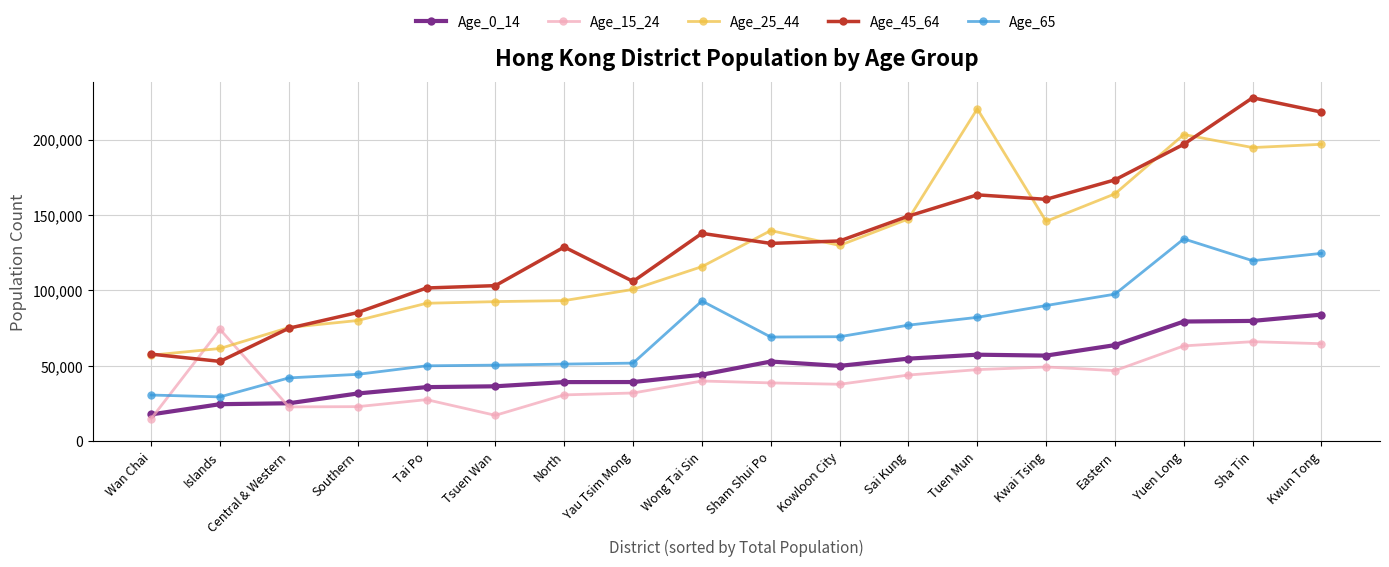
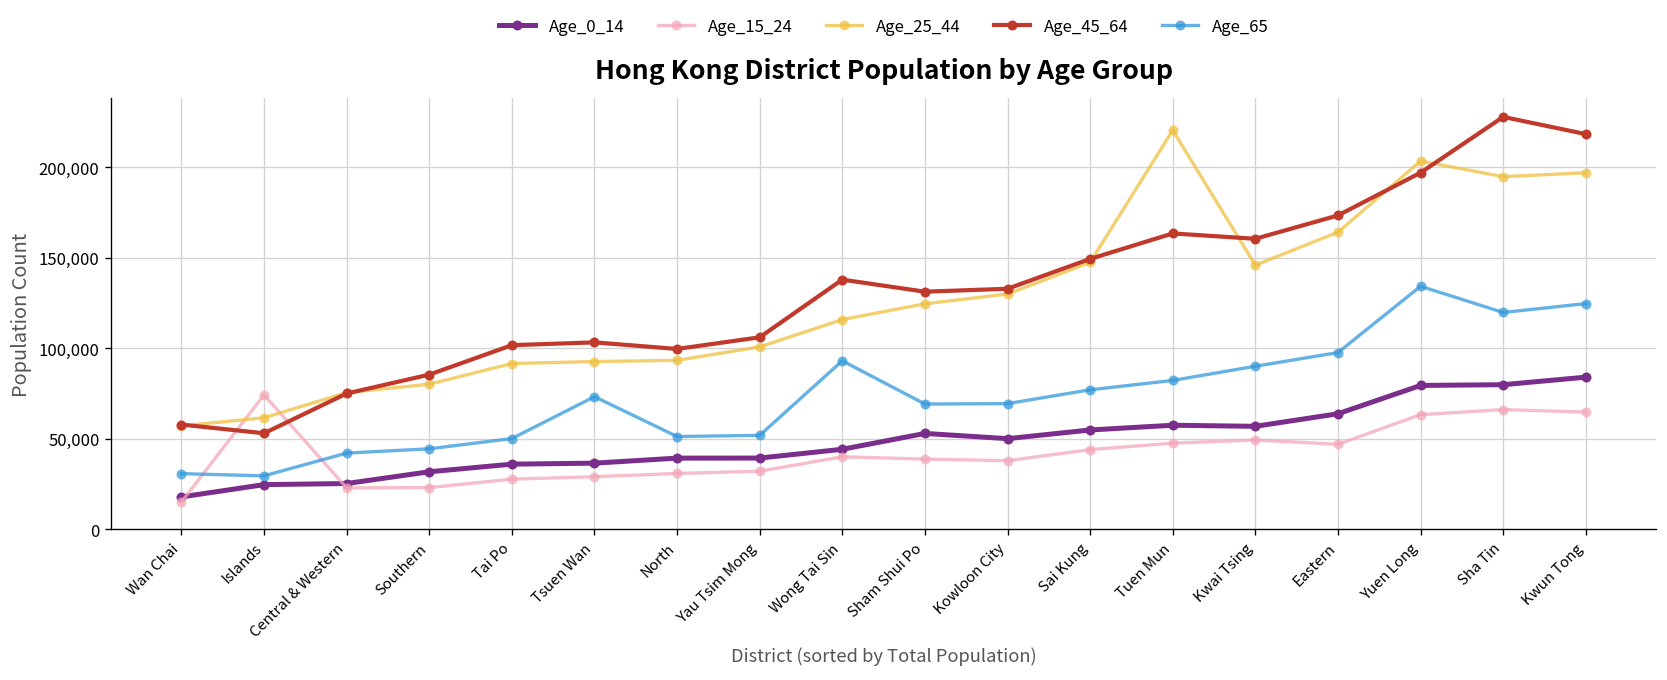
Age_15_24, Tsuen Wan: 17,000 -> 29,000
Age_65, Tsuen Wan: 51,000 -> 73,000
Age_45_64, North: 129,000 -> 100,000
Age_25_44, Sham Shui Po: 140,000 -> 125,000
